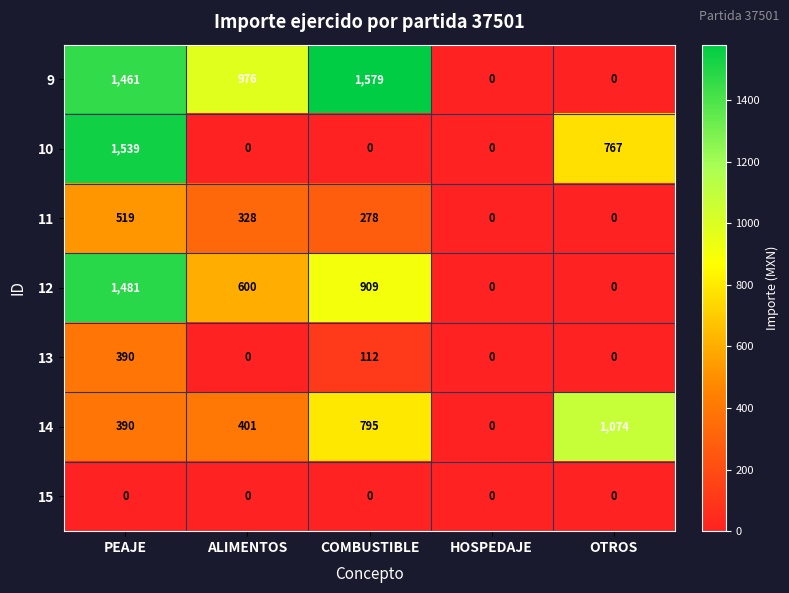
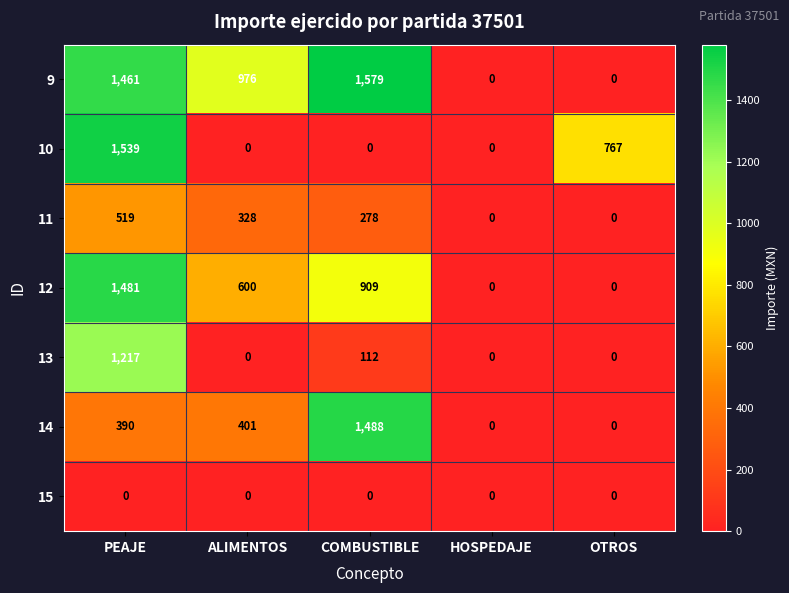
13, PEAJE: 390 -> 1,217
14, COMBUSTIBLE: 795 -> 1,488
14, OTROS: 1,074 -> 0
